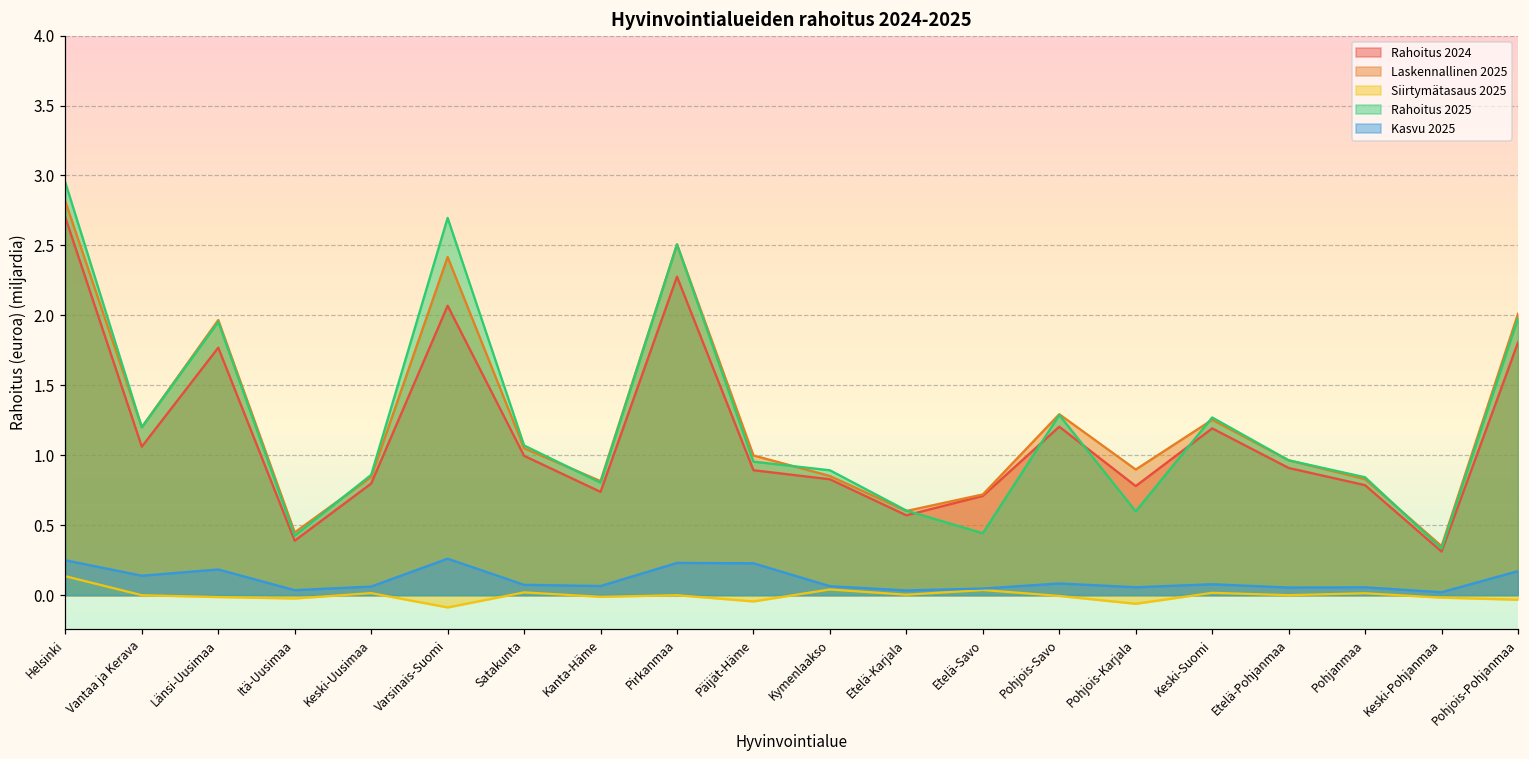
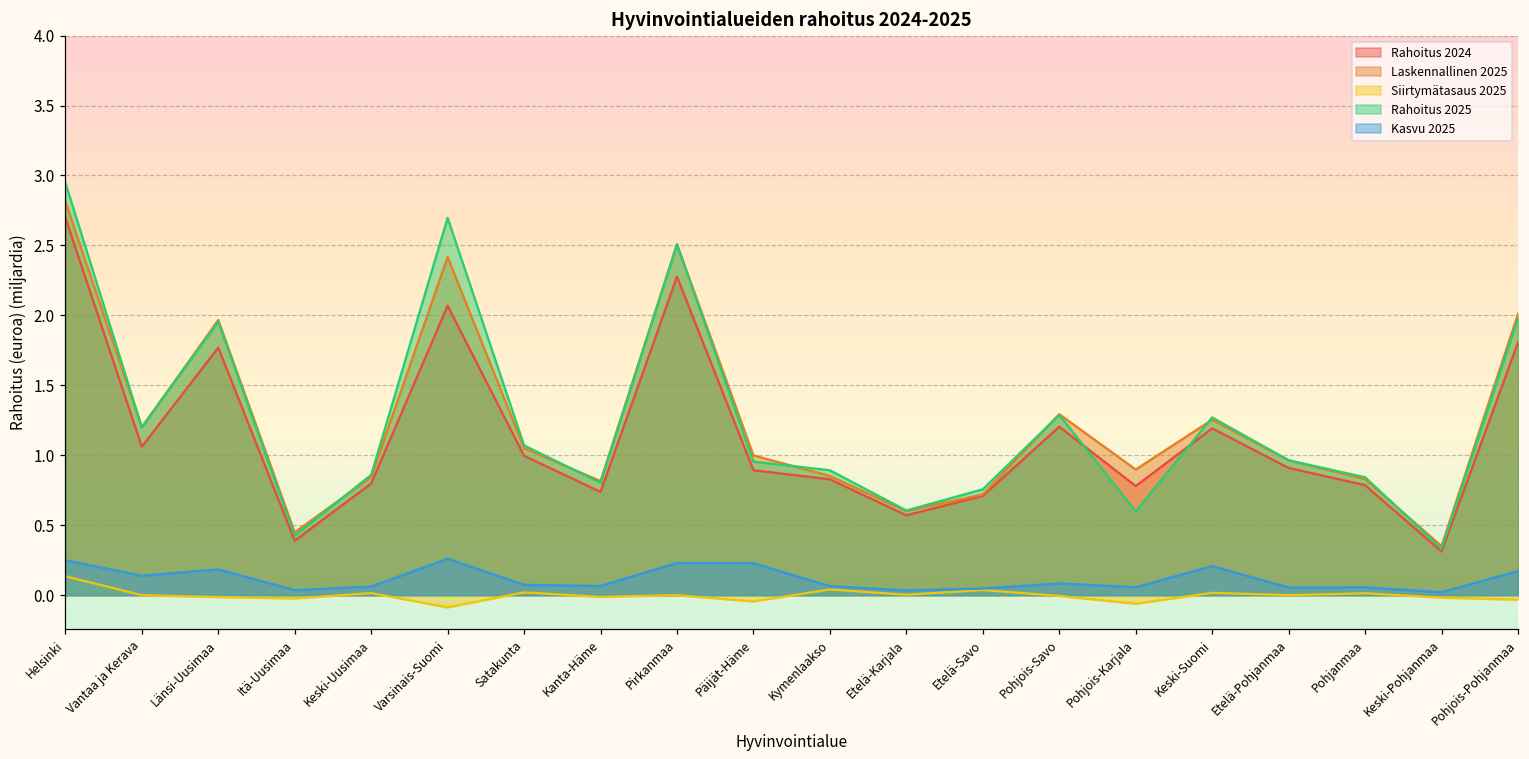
Rahoitus 2025, Etelä-Savo: 0.44 -> 0.76
Kasvu 2025, Keski-Suomi: 0.08 -> 0.21
